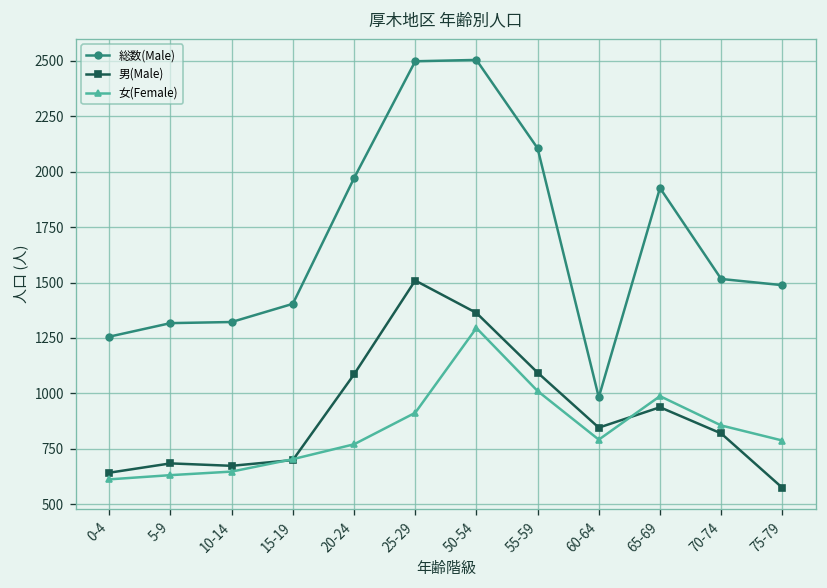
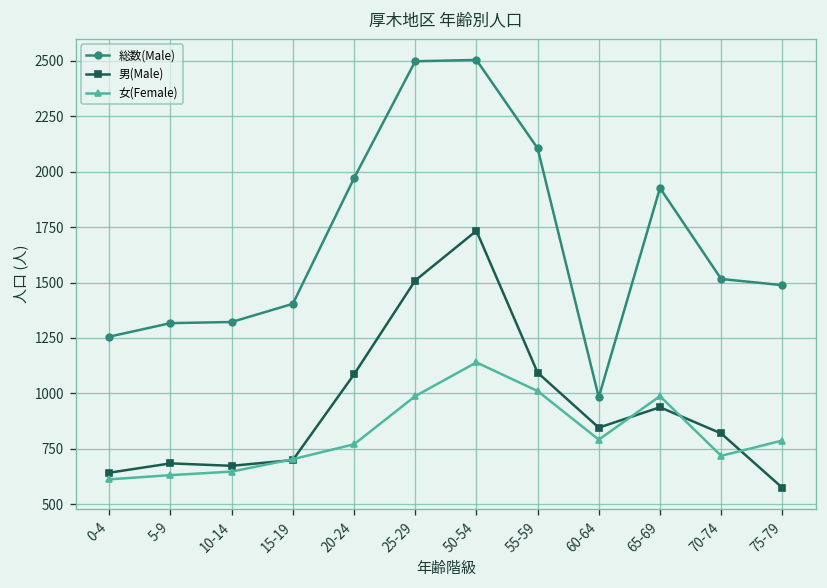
女(Female), 25-29: 910 -> 990
男(Male), 50-54: 1360 -> 1730
女(Female), 50-54: 1300 -> 1140
女(Female), 70-74: 860 -> 720
